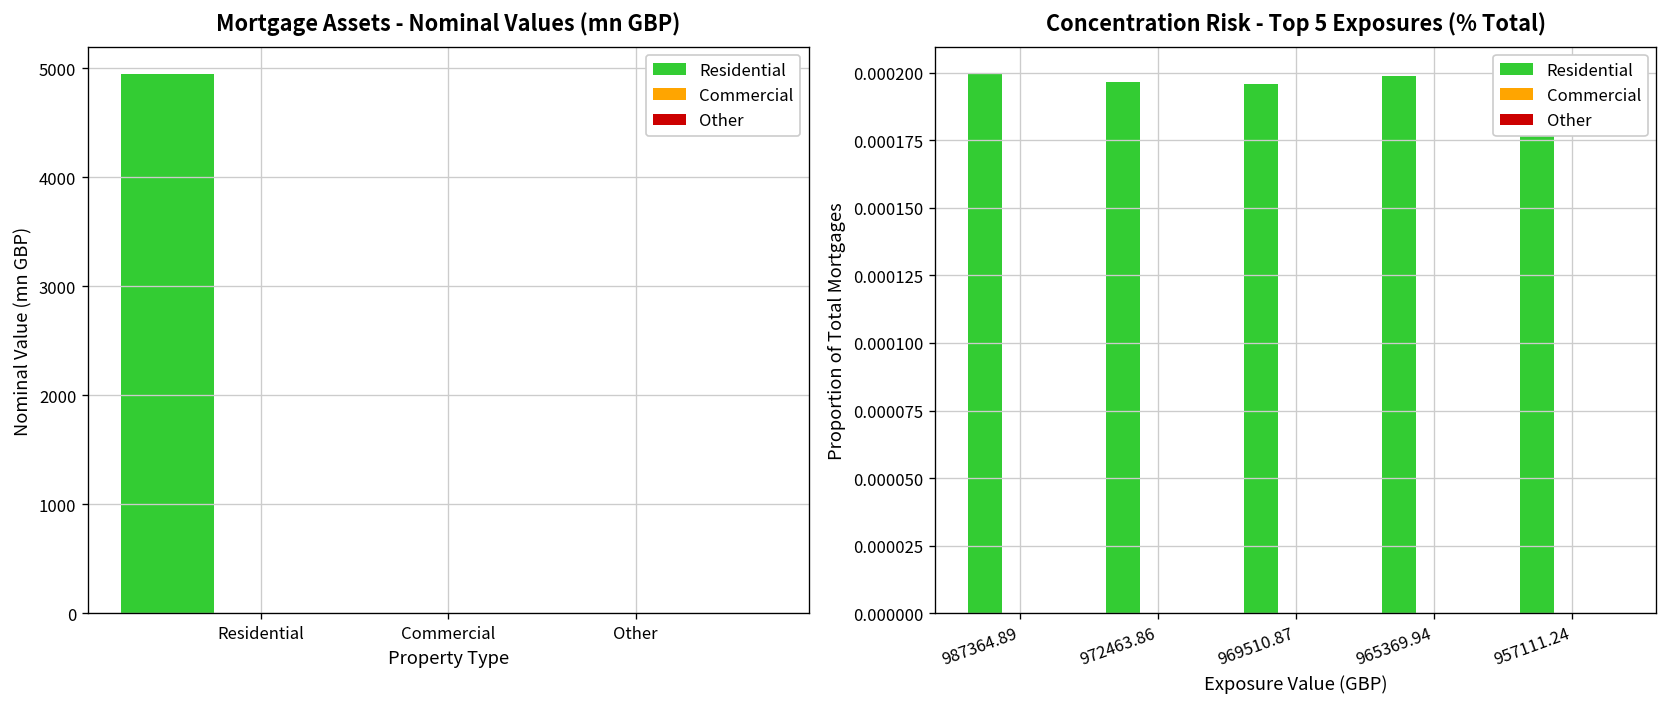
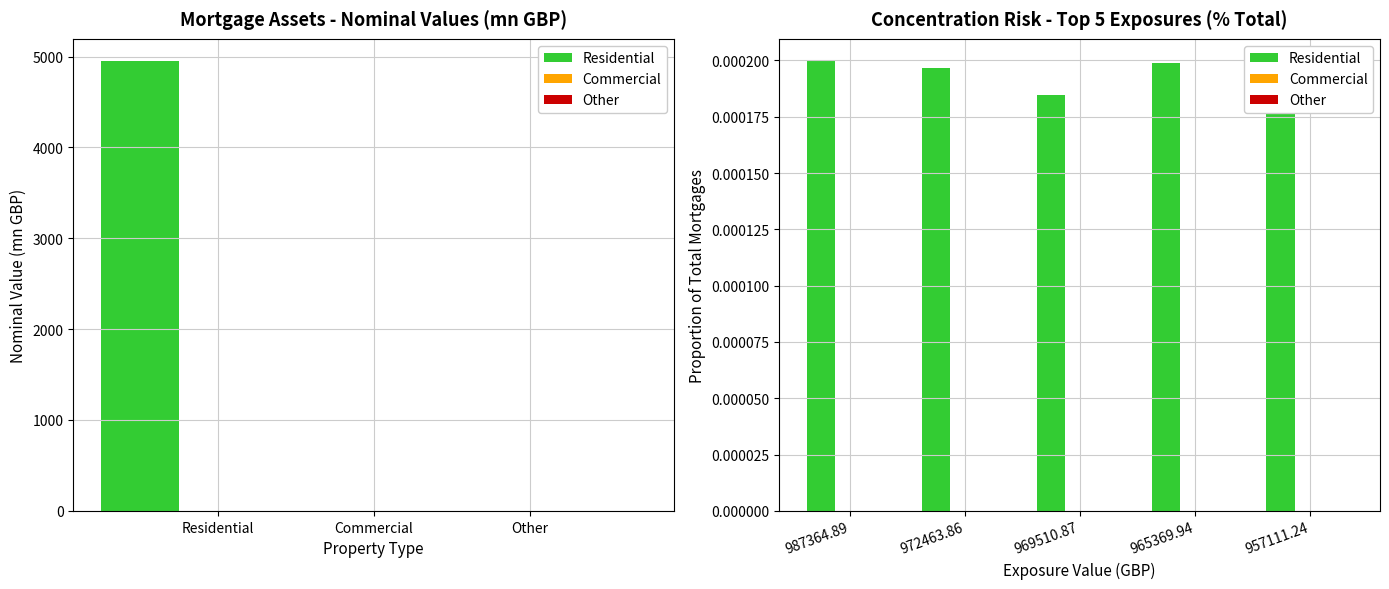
Concentration Risk - Top 5 Exposures (% Total), Residential, 969510.87: 0.000196 -> 0.000184
